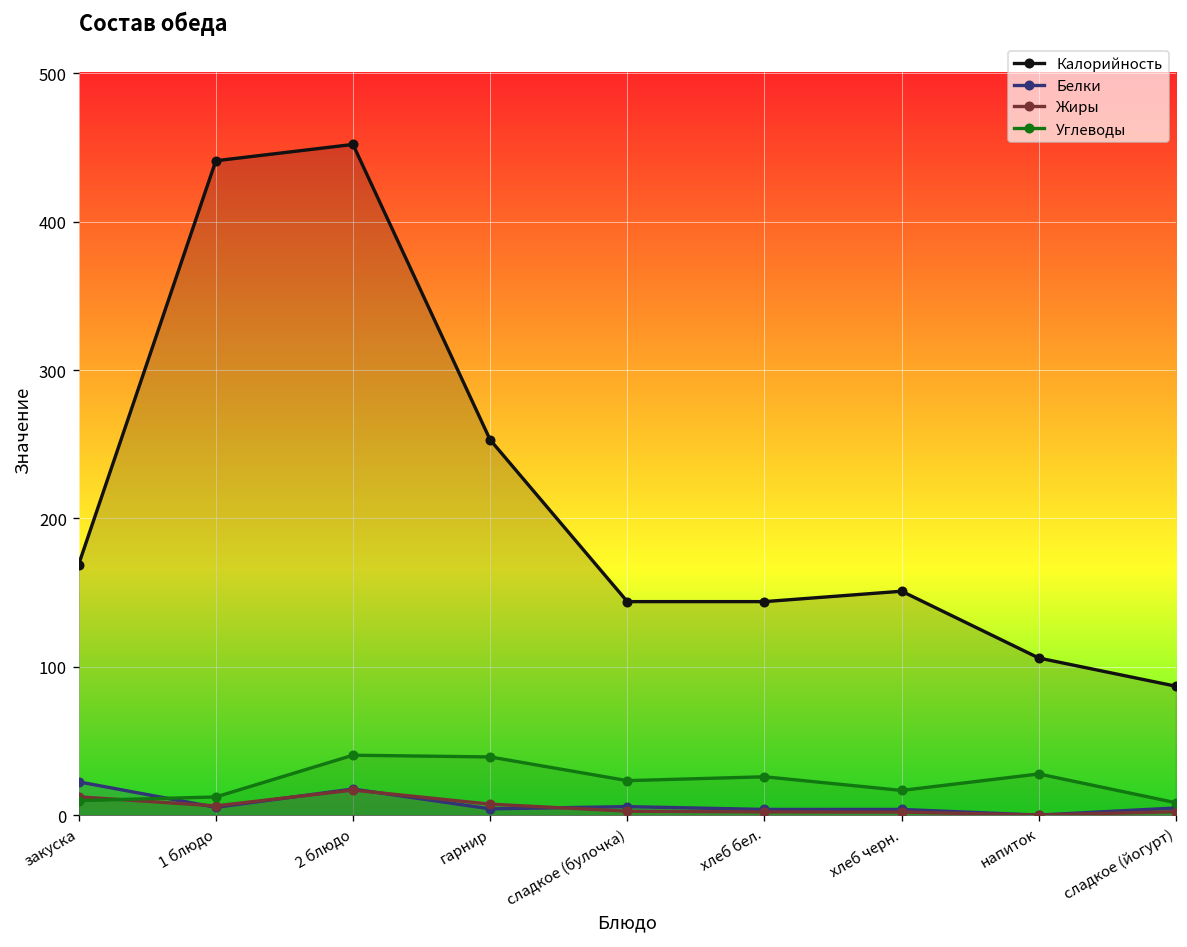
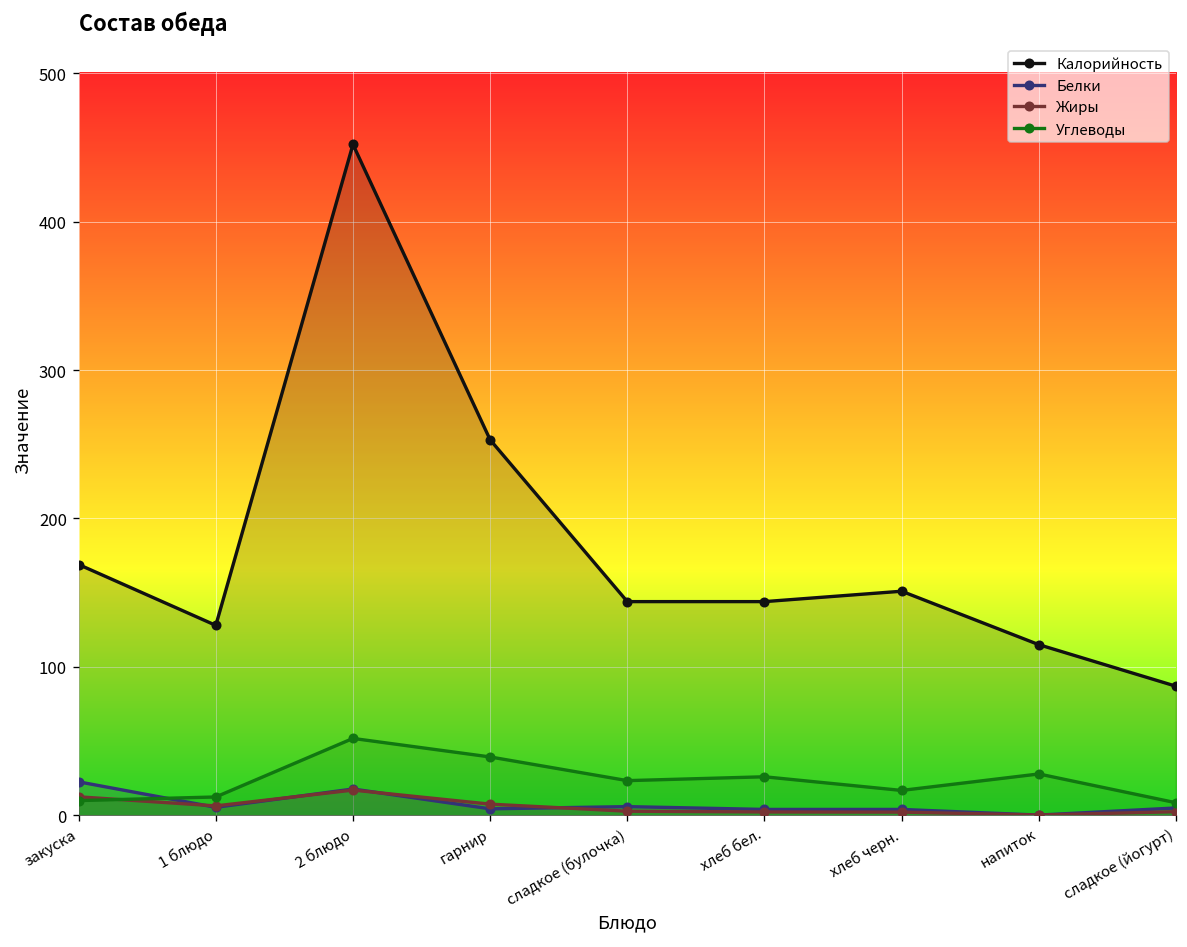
Калорийность, 1 блюдо: 441 -> 128
Углеводы, 2 блюдо: 41 -> 52
Калорийность, напиток: 106 -> 115
